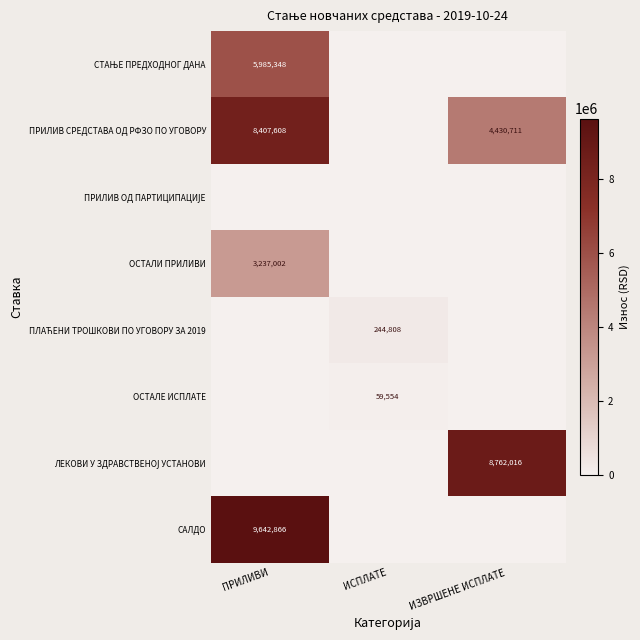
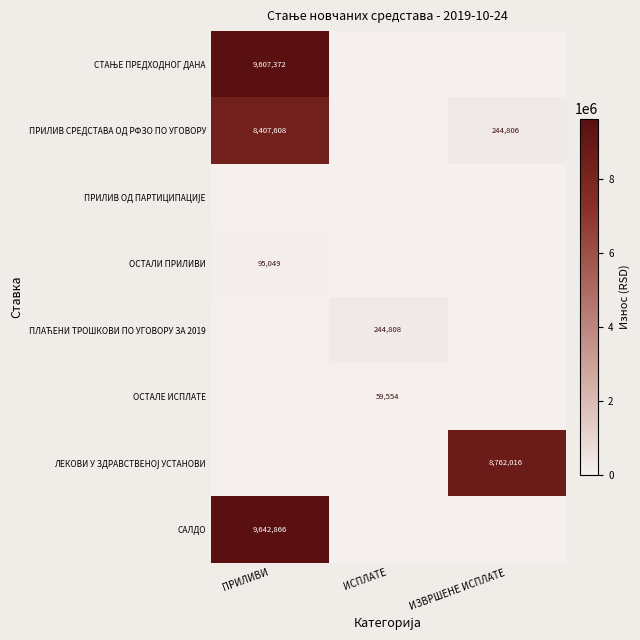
СТАЊЕ ПРЕДХОДНОГ ДАНА, ПРИЛИВИ: 5,985,348 -> 9,607,372
ПРИЛИВ СРЕДСТАВА ОД РФЗО ПО УГОВОРУ, ИЗВРШЕНЕ ИСПЛАТЕ: 4,430,711 -> 244,806
ОСТАЛИ ПРИЛИВИ, ПРИЛИВИ: 3,237,002 -> 95,049
